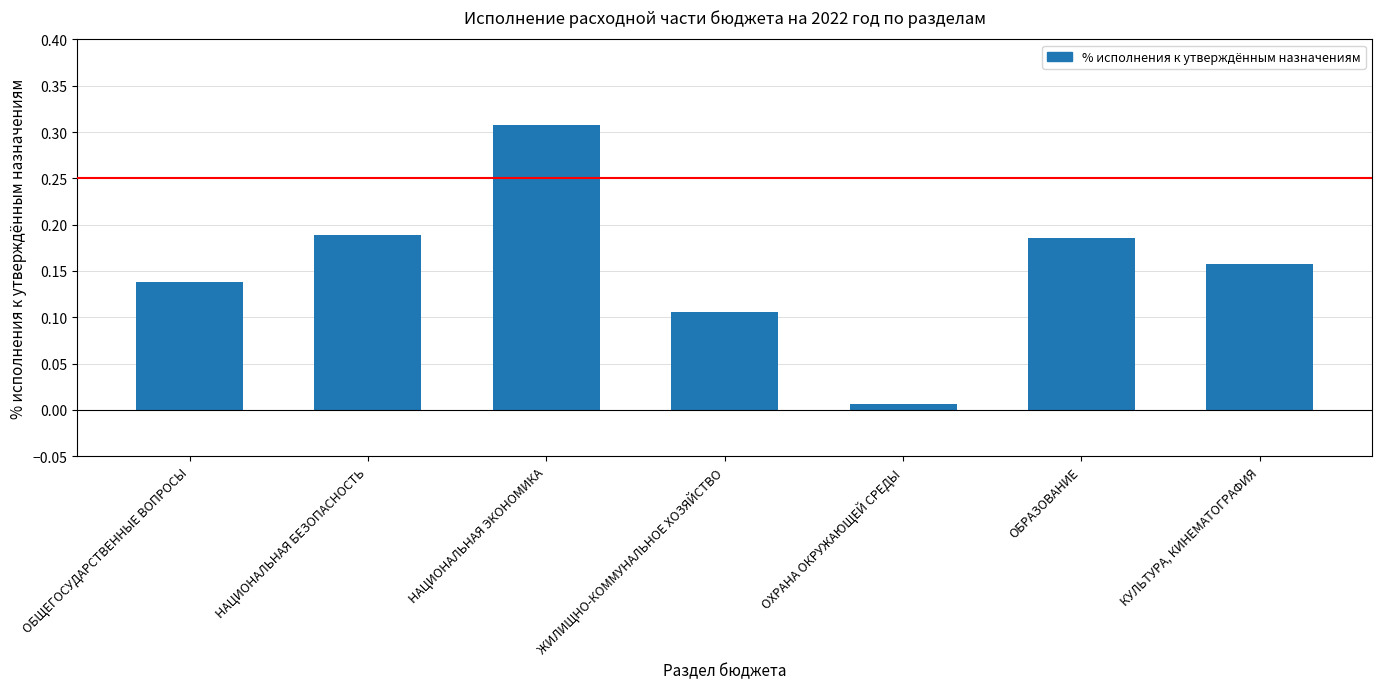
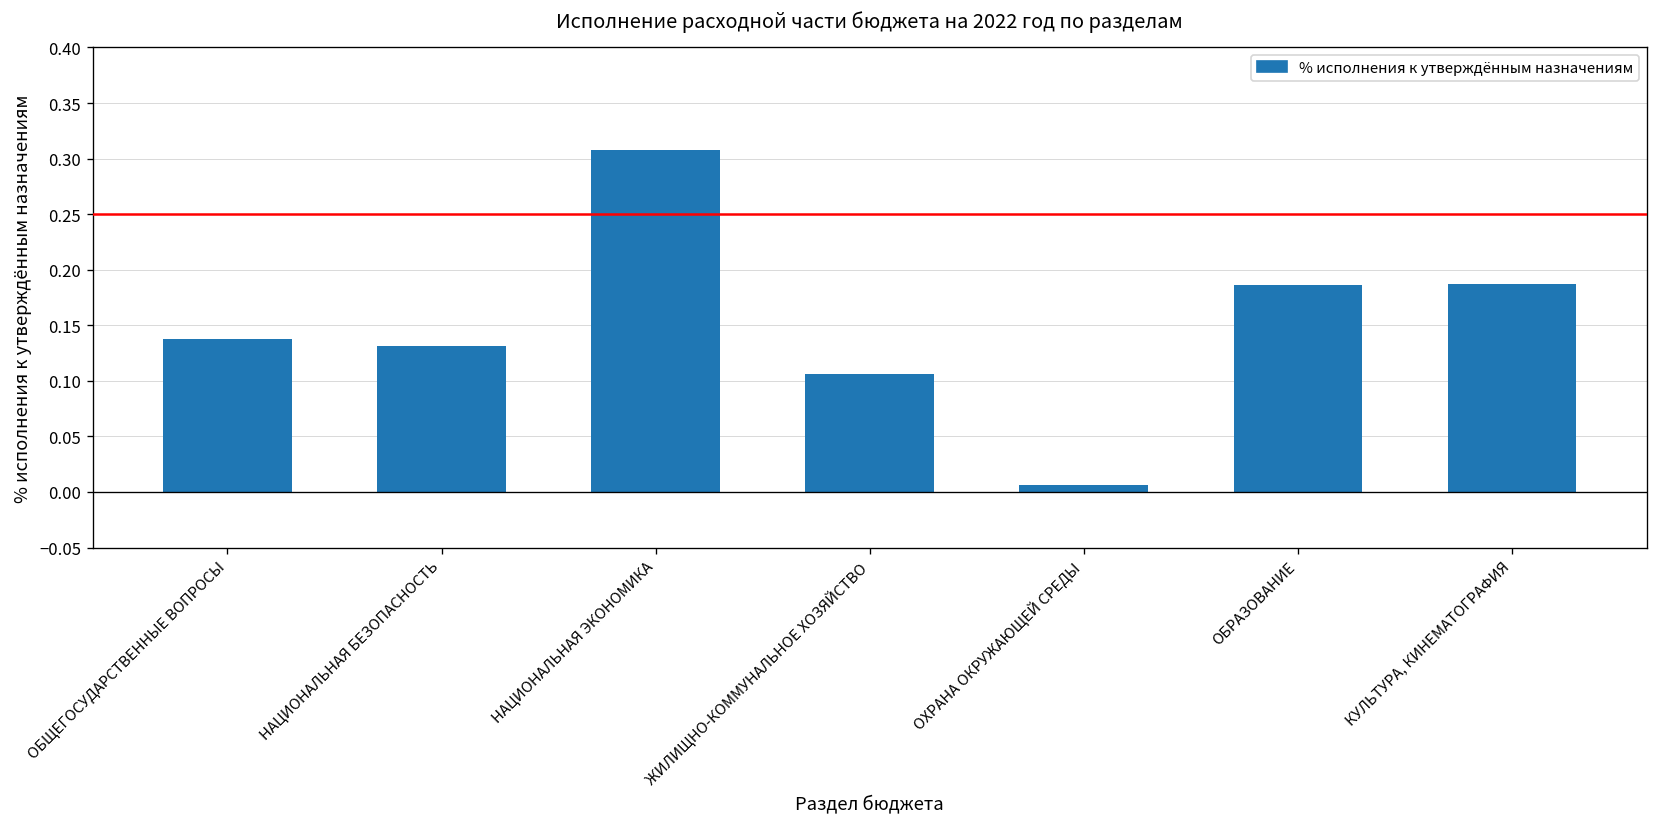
НАЦИОНАЛЬНАЯ БЕЗОПАСНОСТЬ: 0.19 -> 0.13
КУЛЬТУРА, КИНЕМАТОГРАФИЯ: 0.16 -> 0.19
